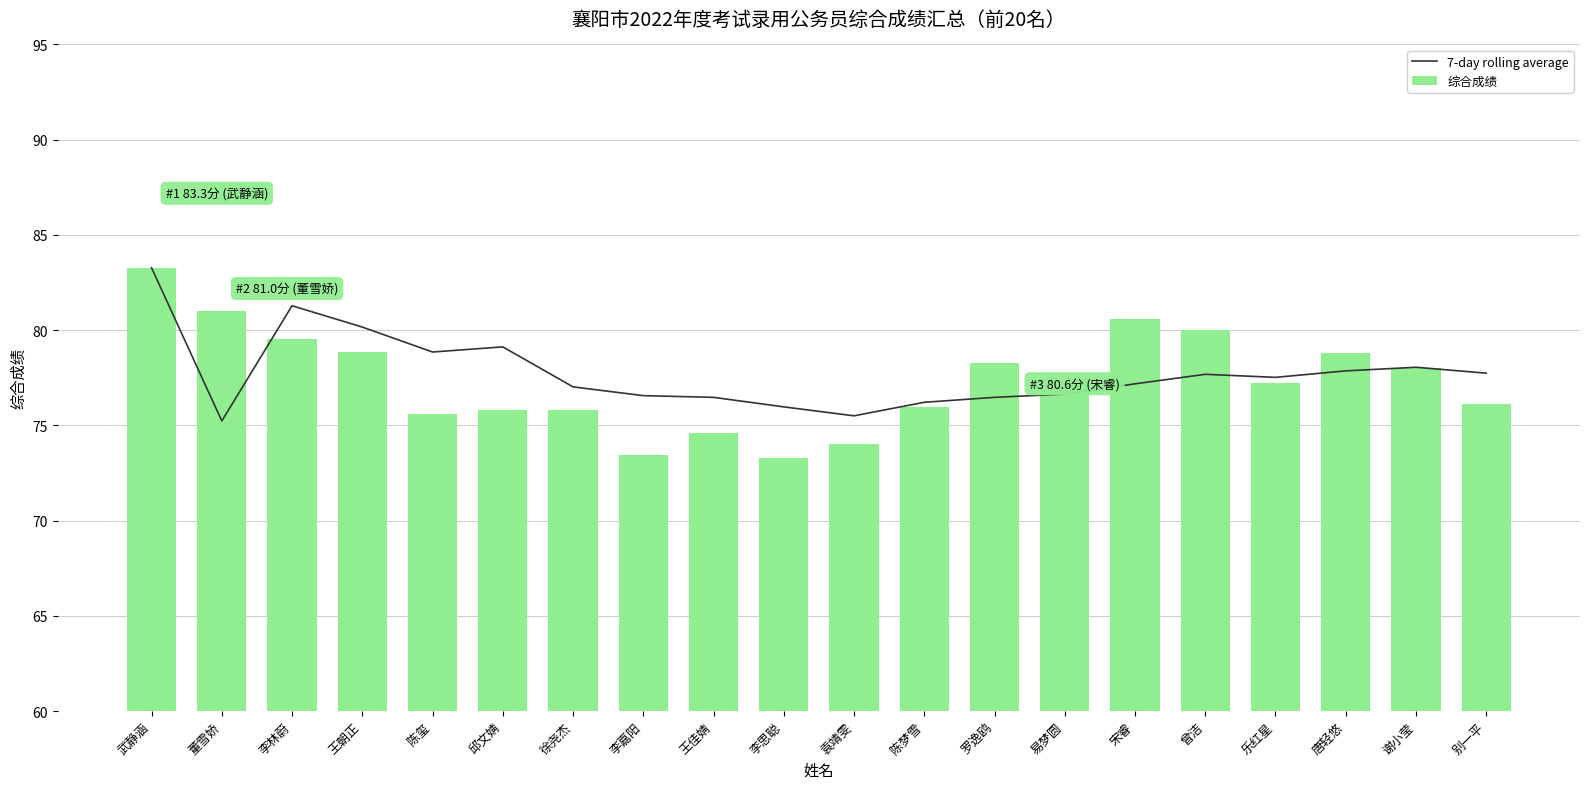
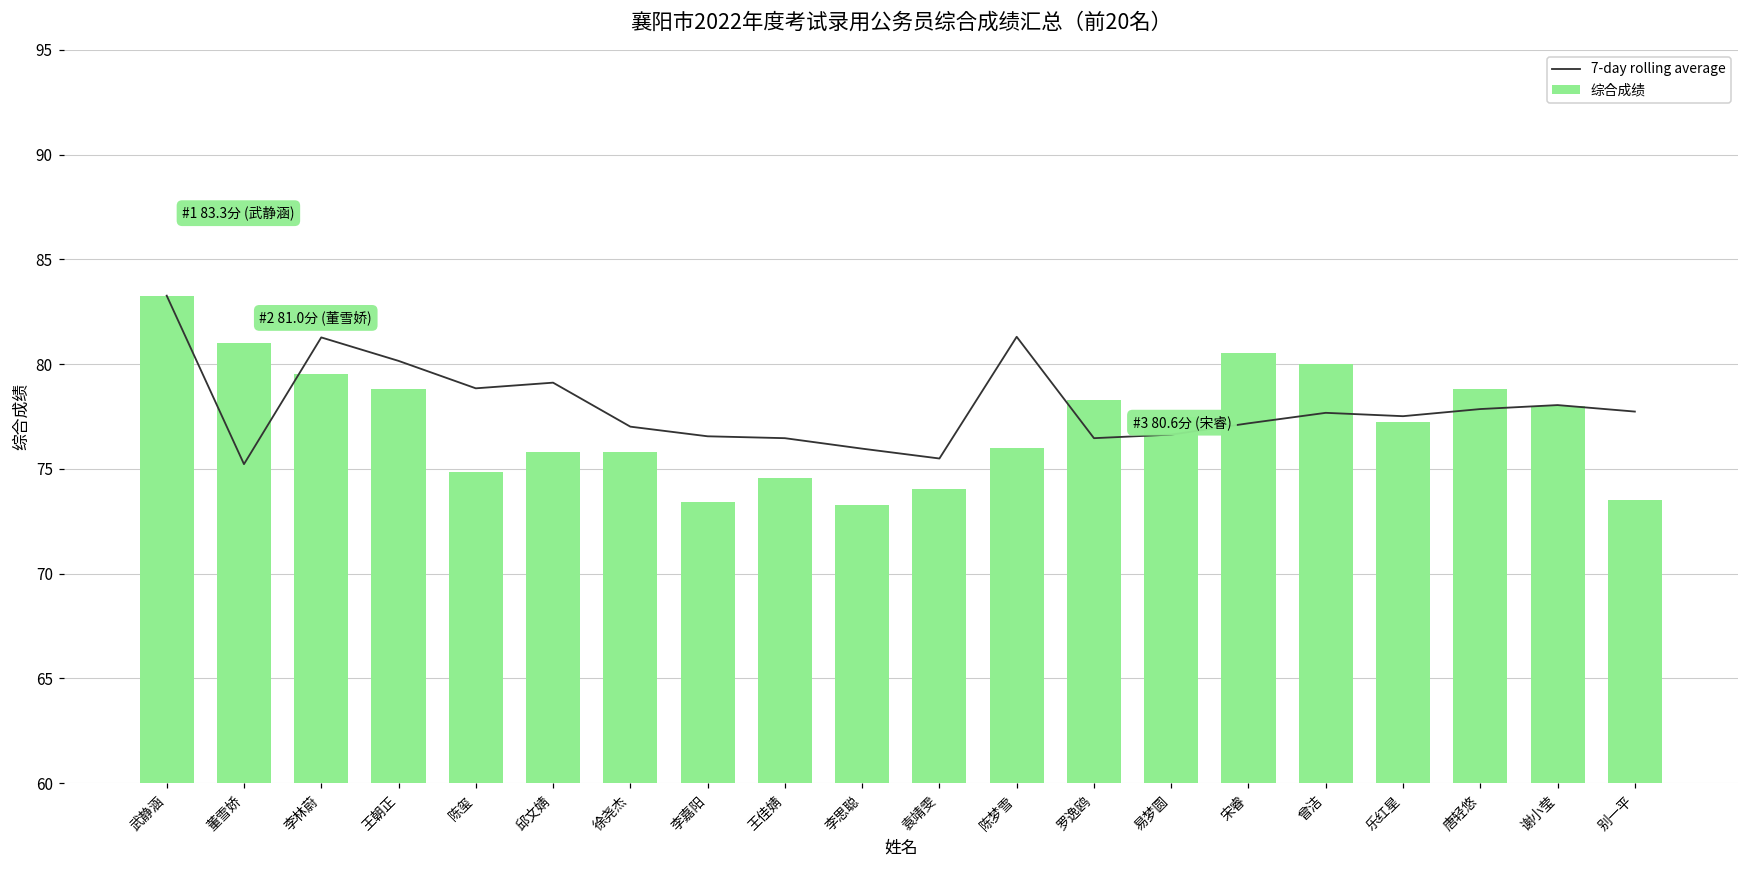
综合成绩, 陈玺: 75.6 -> 74.8
7-day rolling average, 陈梦雪: 76.2 -> 81.3
综合成绩, 别一平: 76.1 -> 73.5
